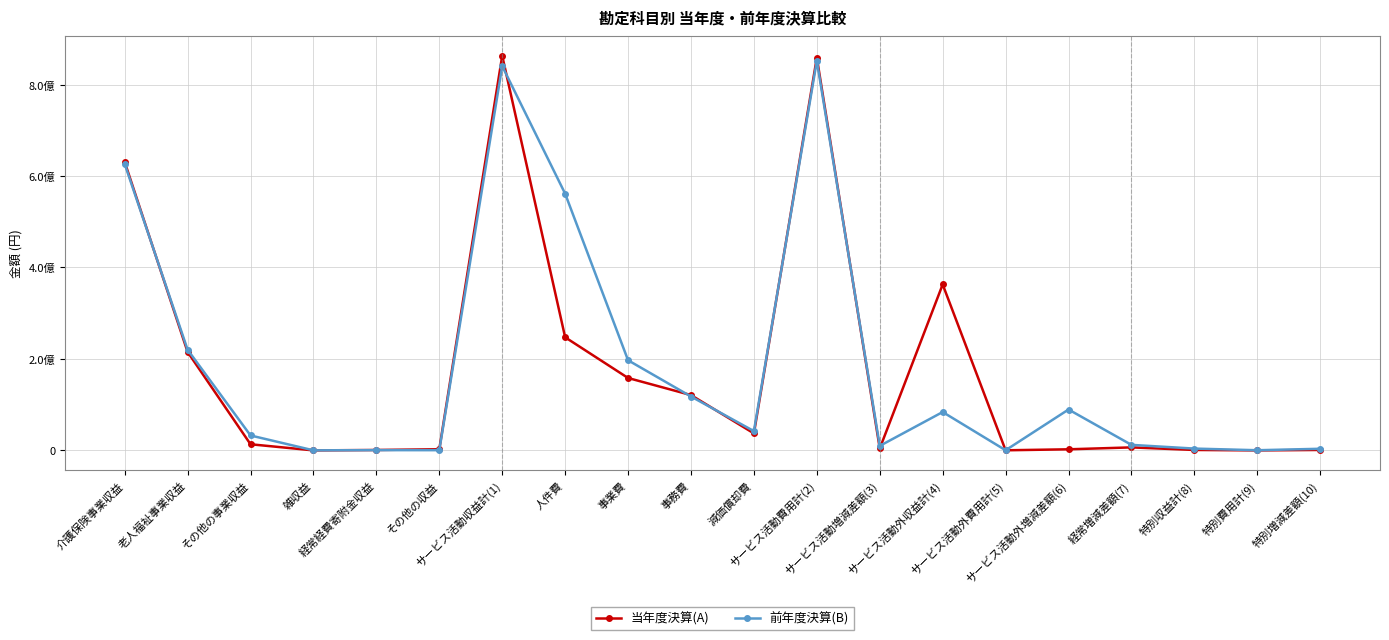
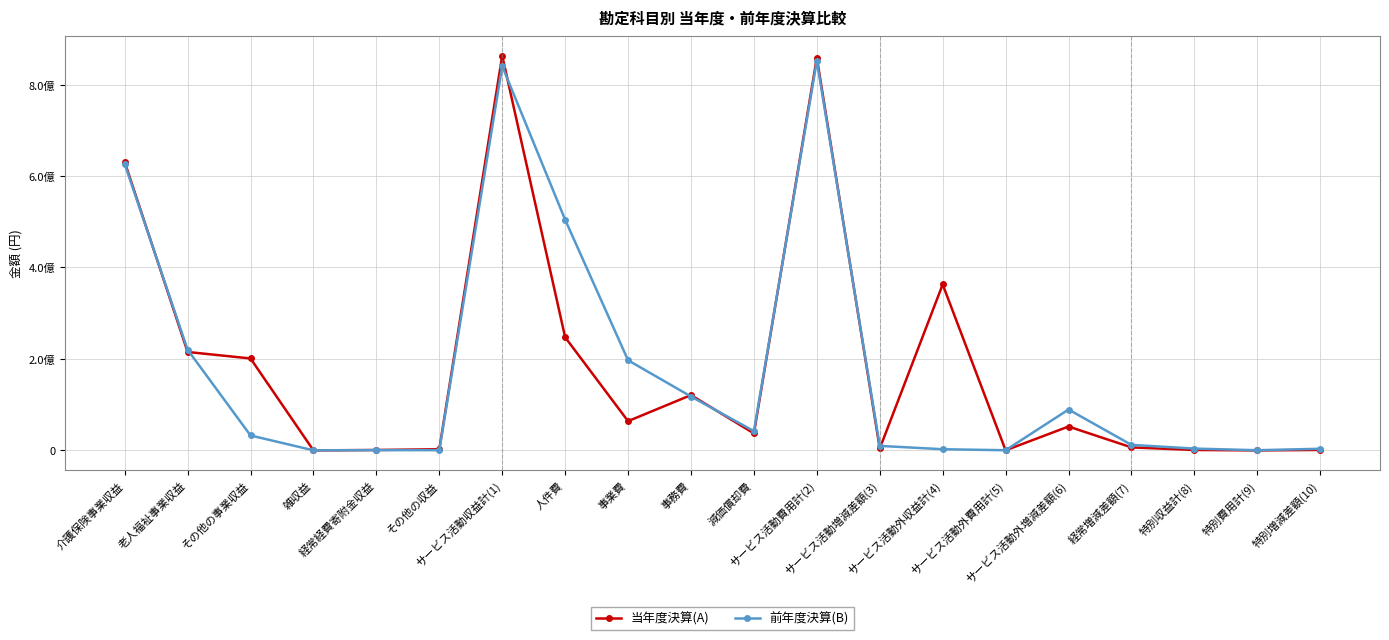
当年度決算(A), その他の事業収益: 0.1億 -> 2.0億
前年度決算(B), 人件費: 5.6億 -> 5.0億
当年度決算(A), 事業費: 1.6億 -> 0.6億
前年度決算(B), サービス活動外収益計(4): 0.8億 -> 0.0億
当年度決算(A), サービス活動外増減差額(6): 0.0億 -> 0.5億
